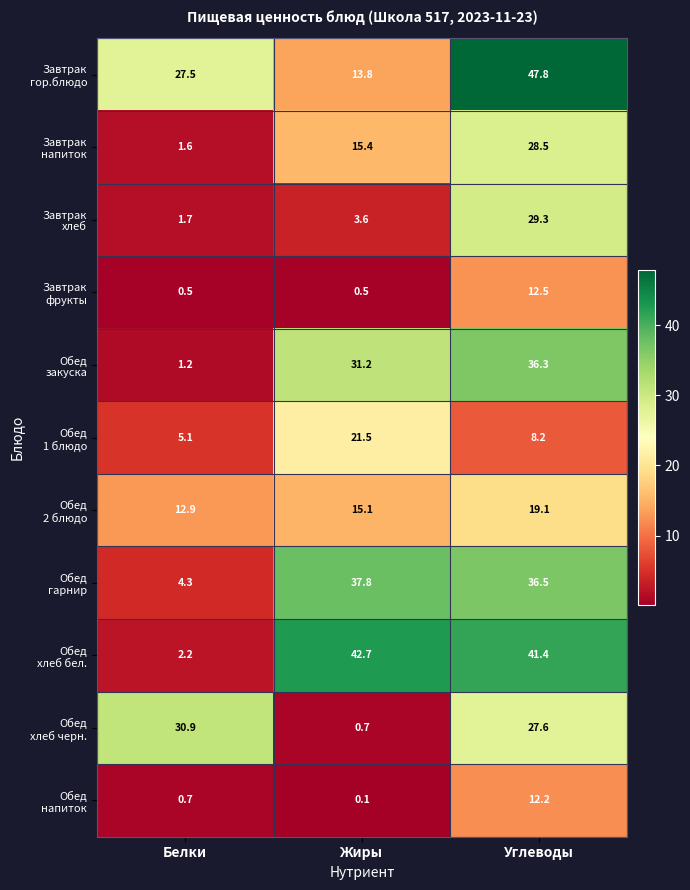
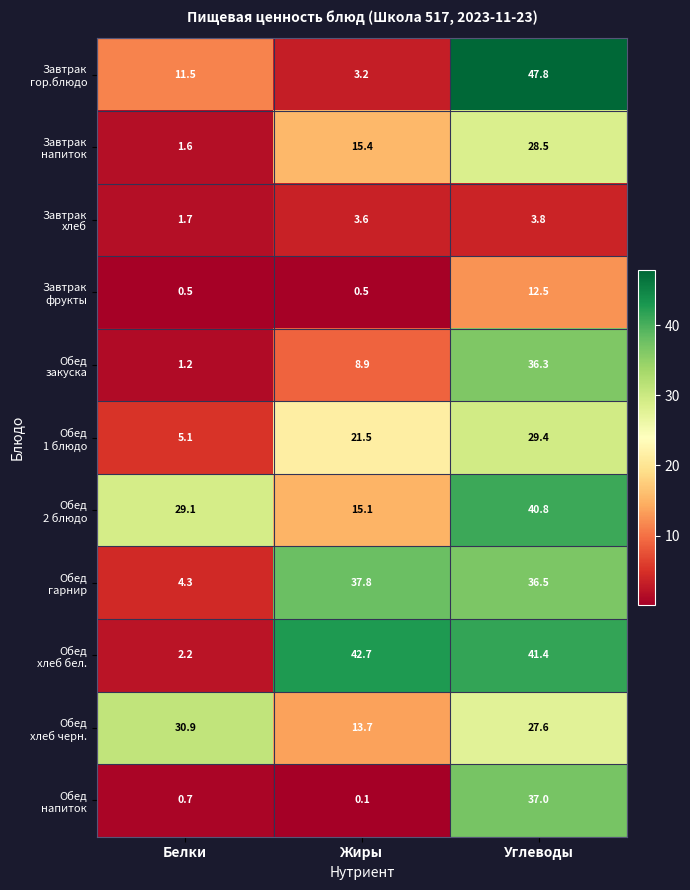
Завтрак гор.блюдо, Белки: 27.5 -> 11.5
Завтрак гор.блюдо, Жиры: 13.8 -> 3.2
Завтрак хлеб, Углеводы: 29.3 -> 3.8
Обед закуска, Жиры: 31.2 -> 8.9
Обед 1 блюдо, Углеводы: 8.2 -> 29.4
Обед 2 блюдо, Белки: 12.9 -> 29.1
Обед 2 блюдо, Углеводы: 19.1 -> 40.8
Обед хлеб черн., Жиры: 0.7 -> 13.7
Обед напиток, Углеводы: 12.2 -> 37.0
